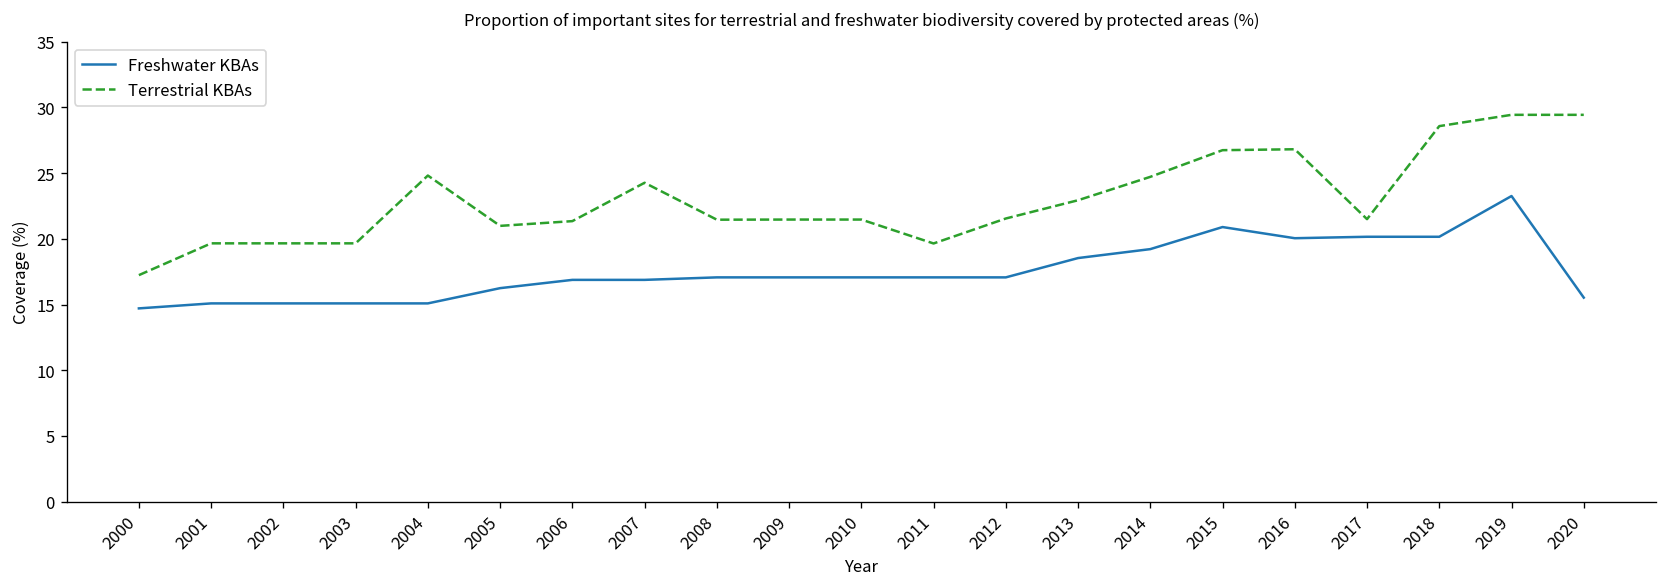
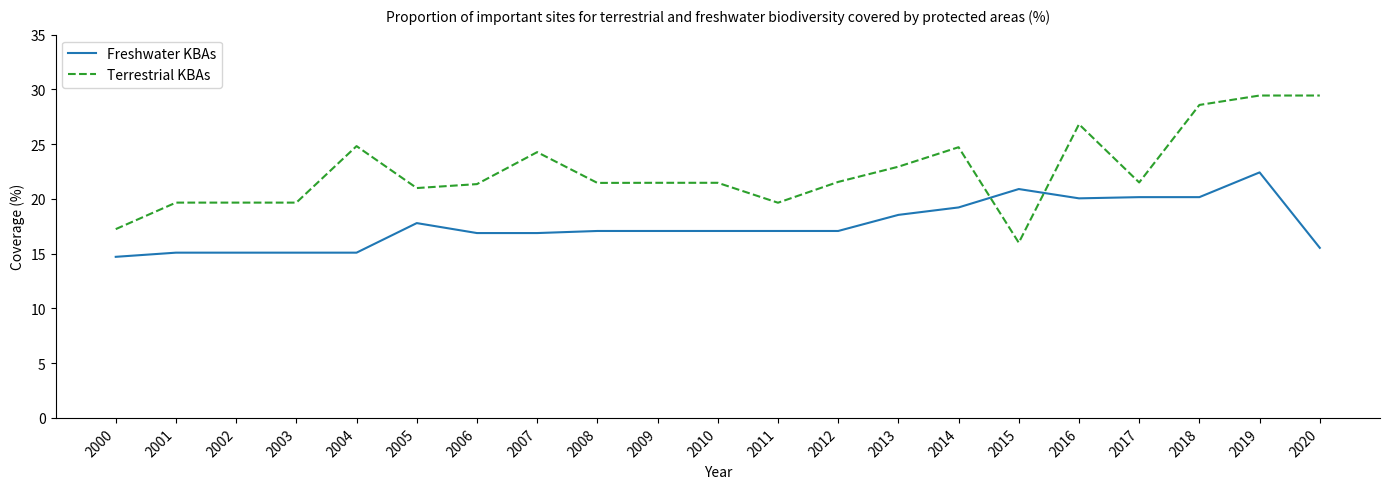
Freshwater KBAs, 2005: 16.3 -> 17.8
Terrestrial KBAs, 2015: 26.8 -> 16.0
Freshwater KBAs, 2019: 23.3 -> 22.4
